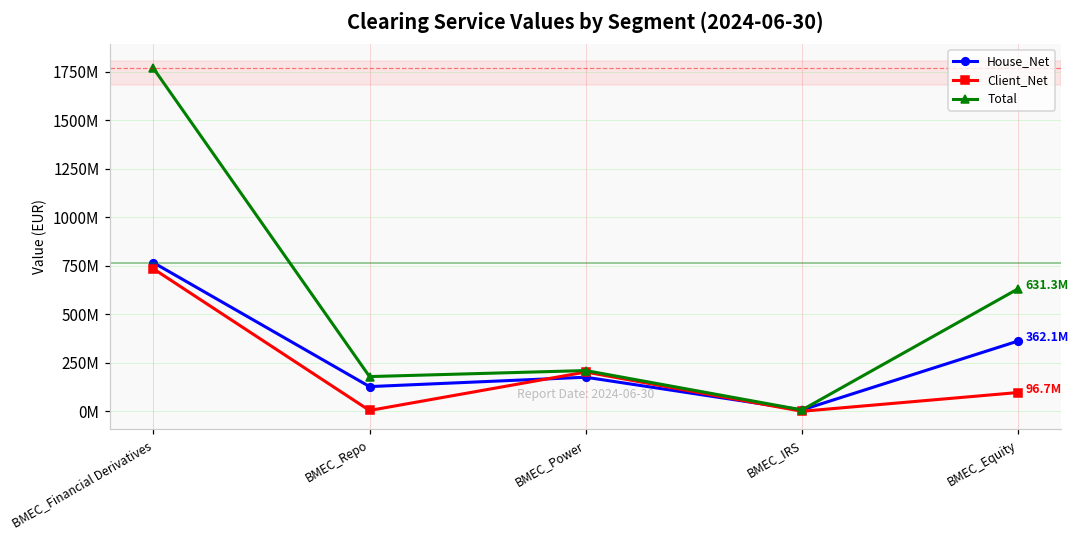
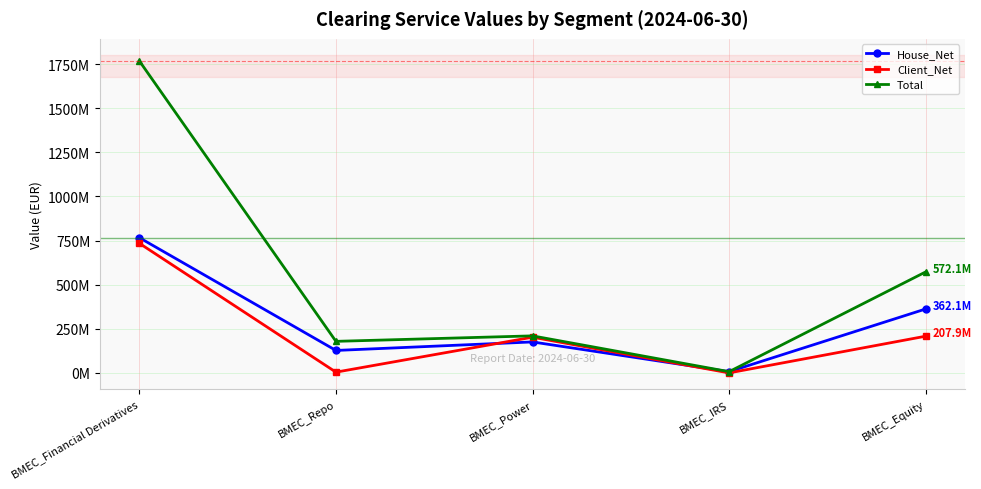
Client_Net, BMEC_Equity: 96.7M -> 207.9M
Total, BMEC_Equity: 631.3M -> 572.1M
